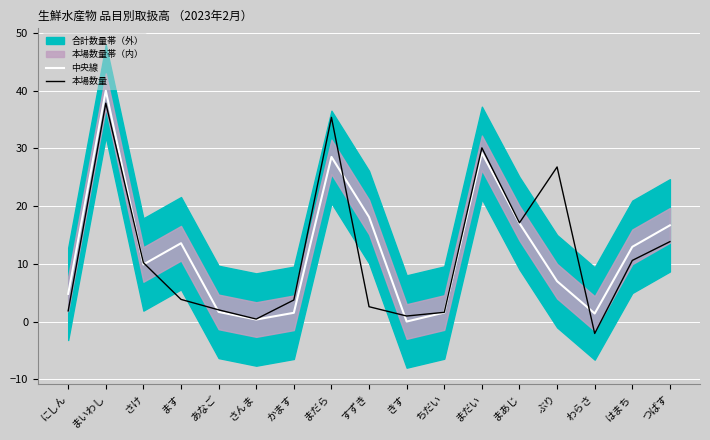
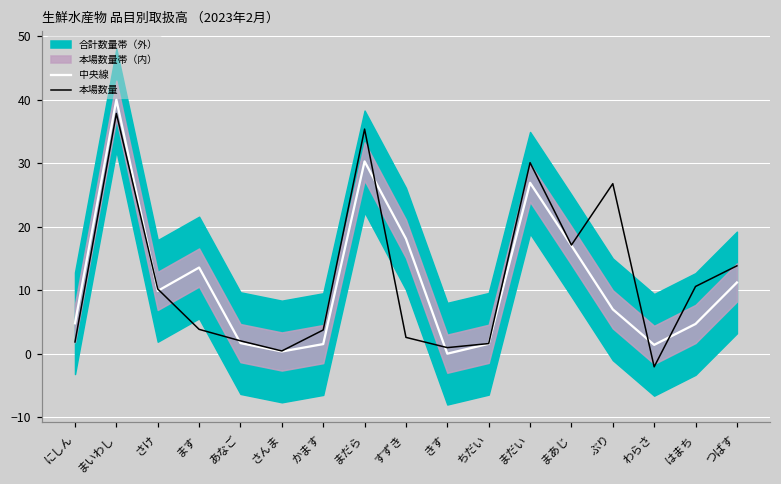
中央線, まだら: 29 -> 30
中央線, まだい: 29 -> 27
中央線, はまち: 13 -> 5
中央線, つばす: 17 -> 11
